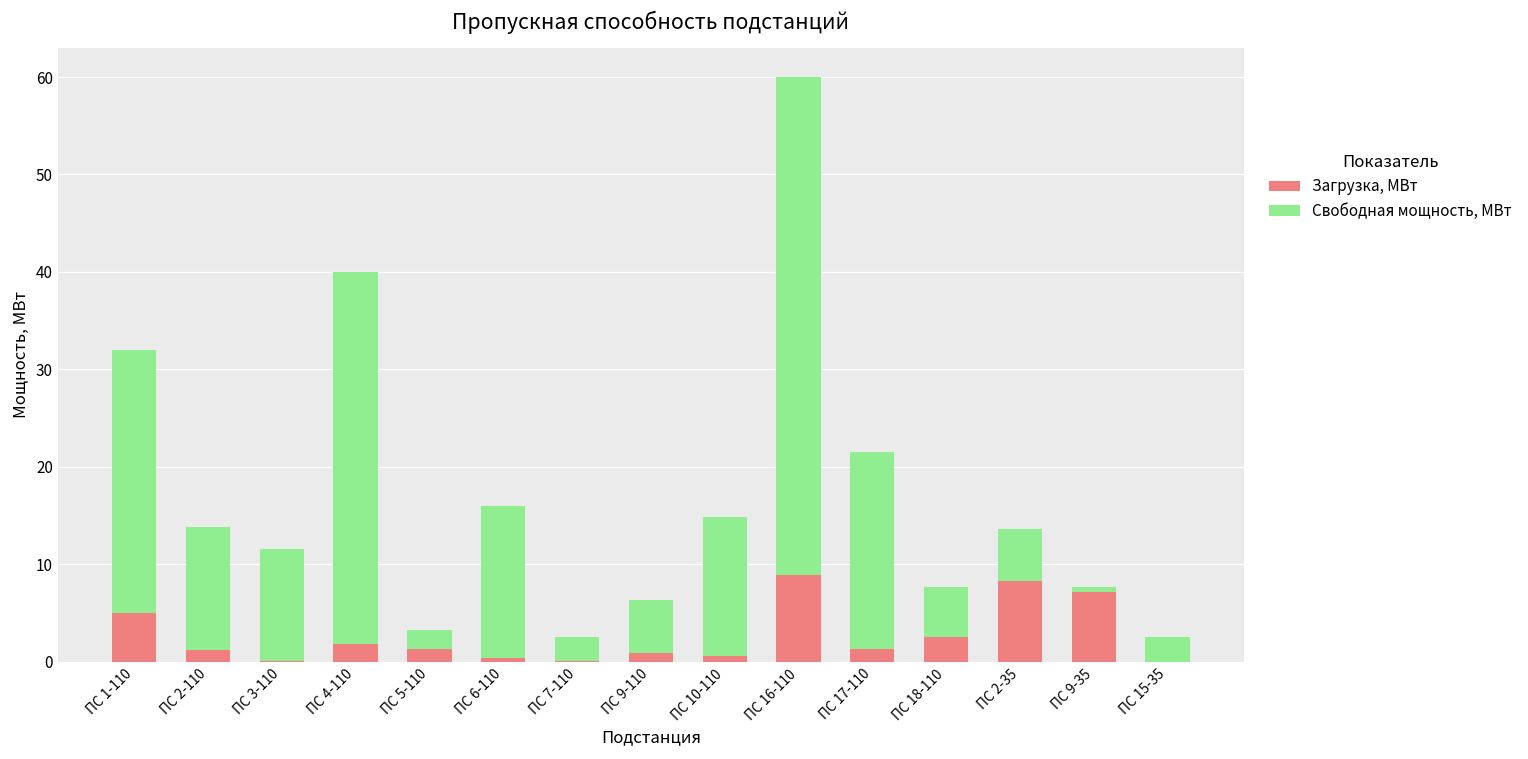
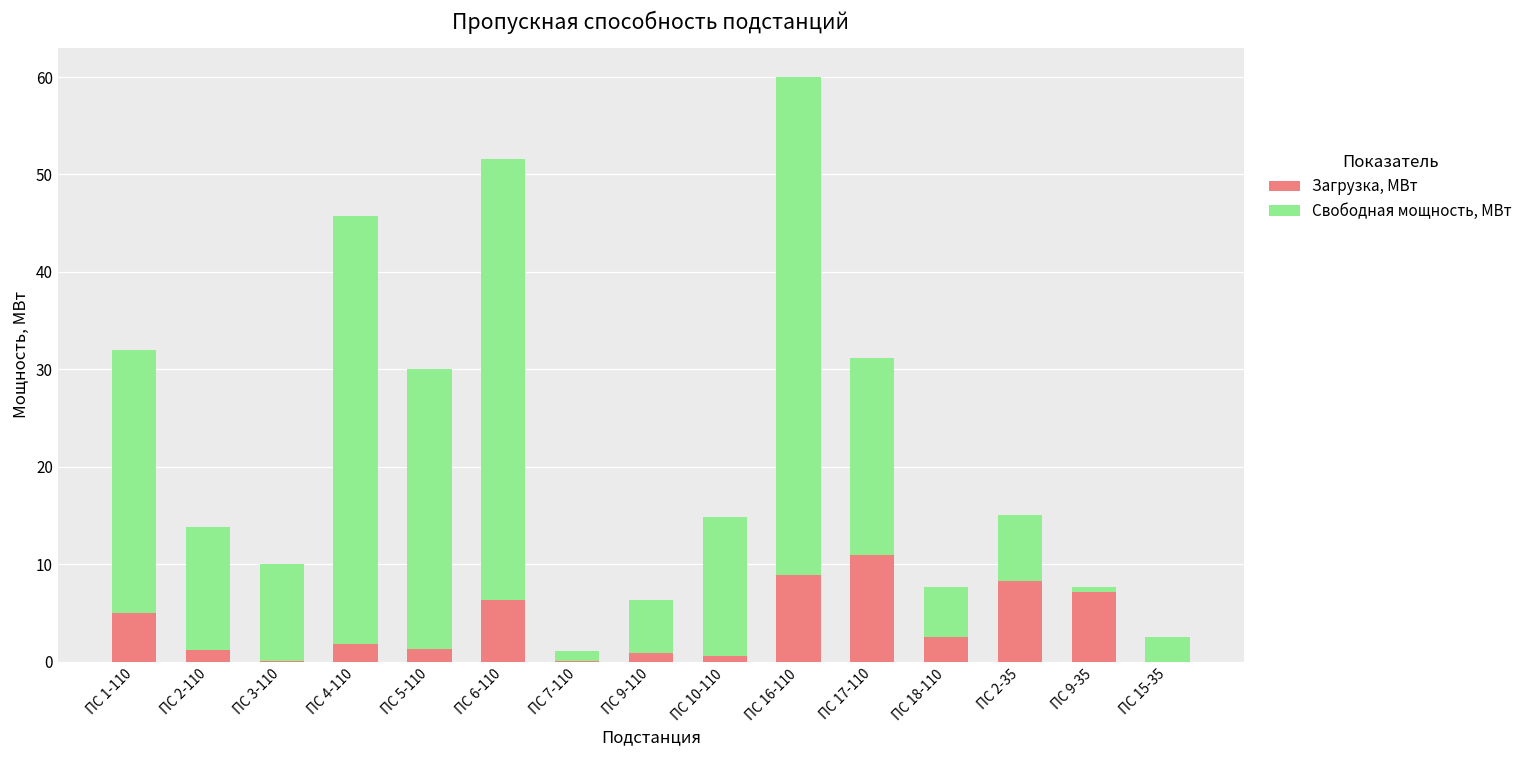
Свободная мощность, МВт, ПС 3-110: 11 -> 10
Свободная мощность, МВт, ПС 4-110: 38 -> 44
Свободная мощность, МВт, ПС 5-110: 2 -> 29
Загрузка, МВт, ПС 6-110: 0 -> 6
Свободная мощность, МВт, ПС 6-110: 16 -> 45
Свободная мощность, МВт, ПС 7-110: 2 -> 1
Загрузка, МВт, ПС 17-110: 1 -> 11
Свободная мощность, МВт, ПС 2-35: 5 -> 7
